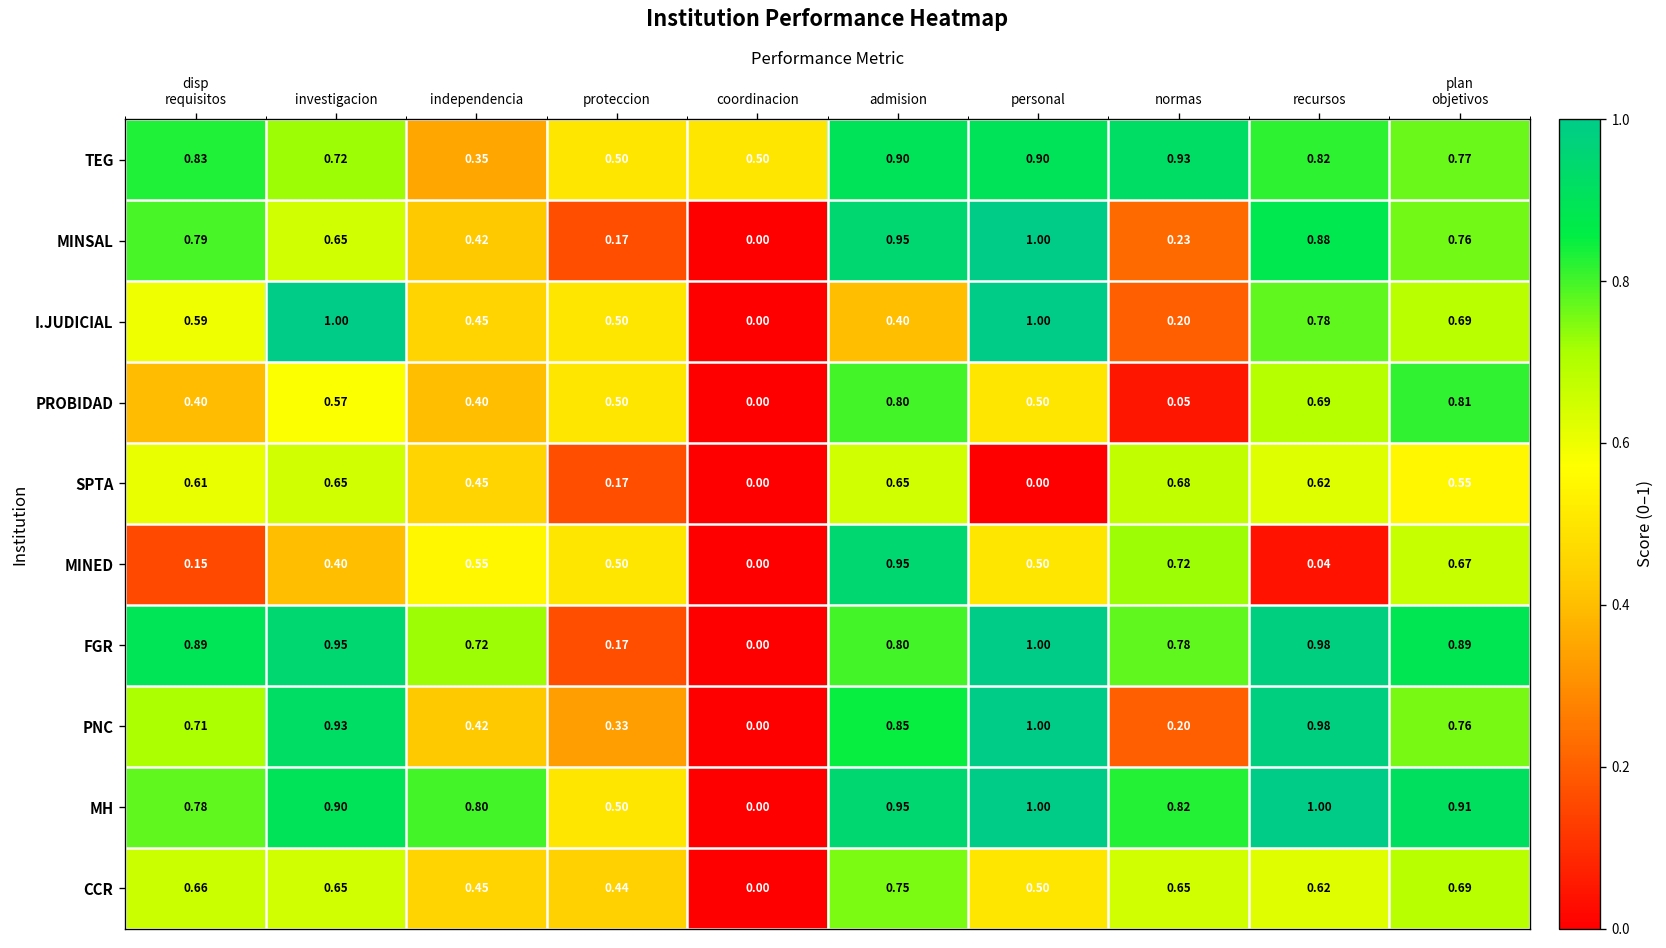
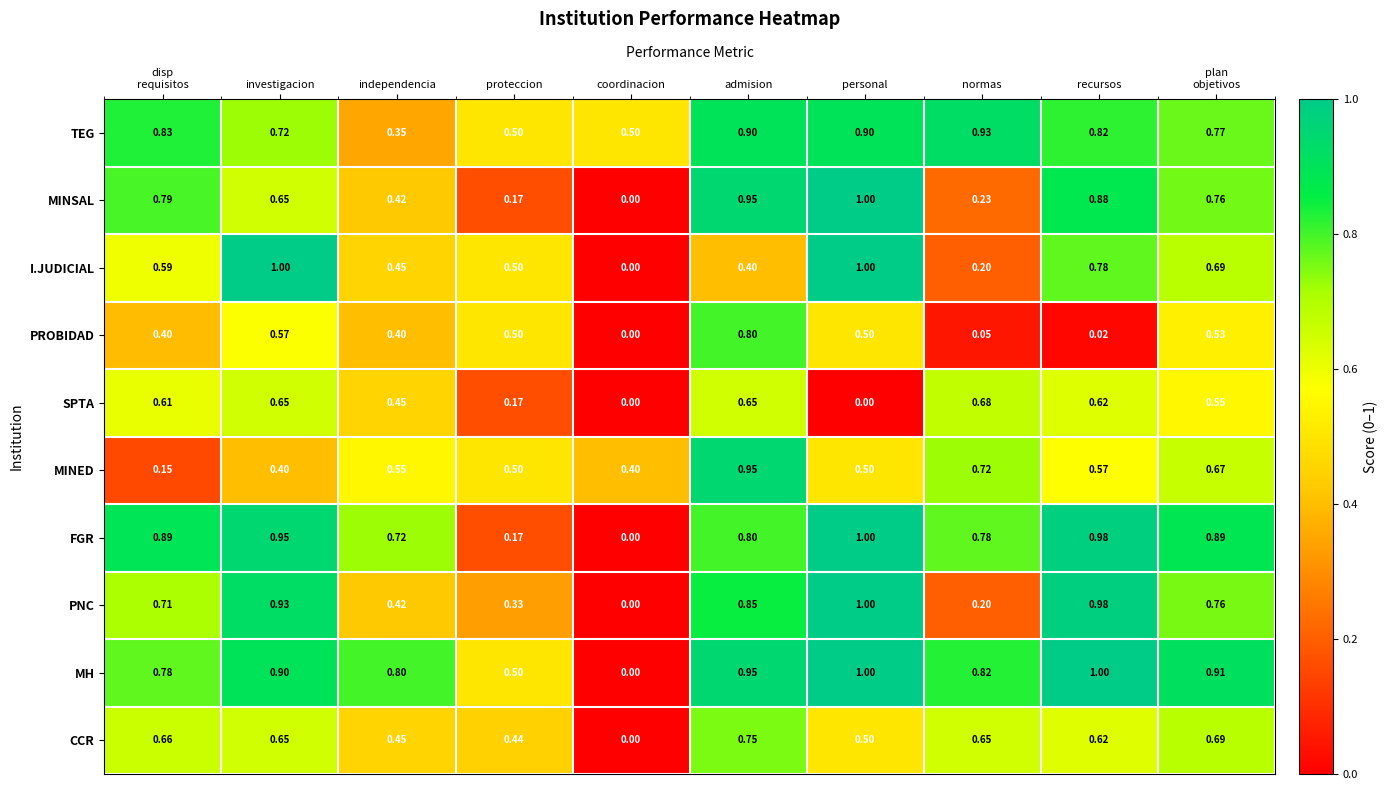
PROBIDAD, recursos: 0.69 -> 0.02
PROBIDAD, plan objetivos: 0.81 -> 0.53
MINED, coordinacion: 0.00 -> 0.40
MINED, recursos: 0.04 -> 0.57
